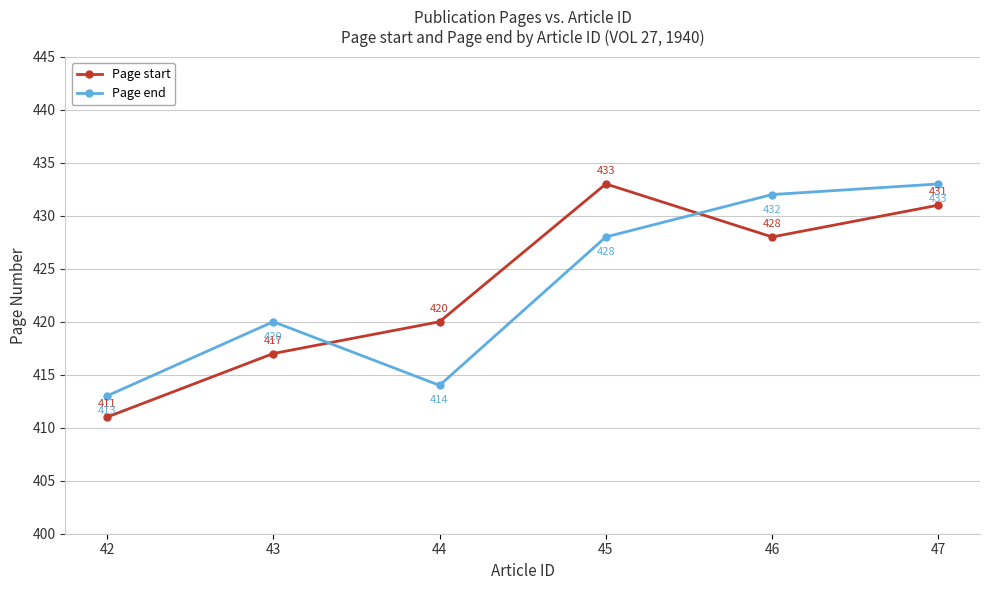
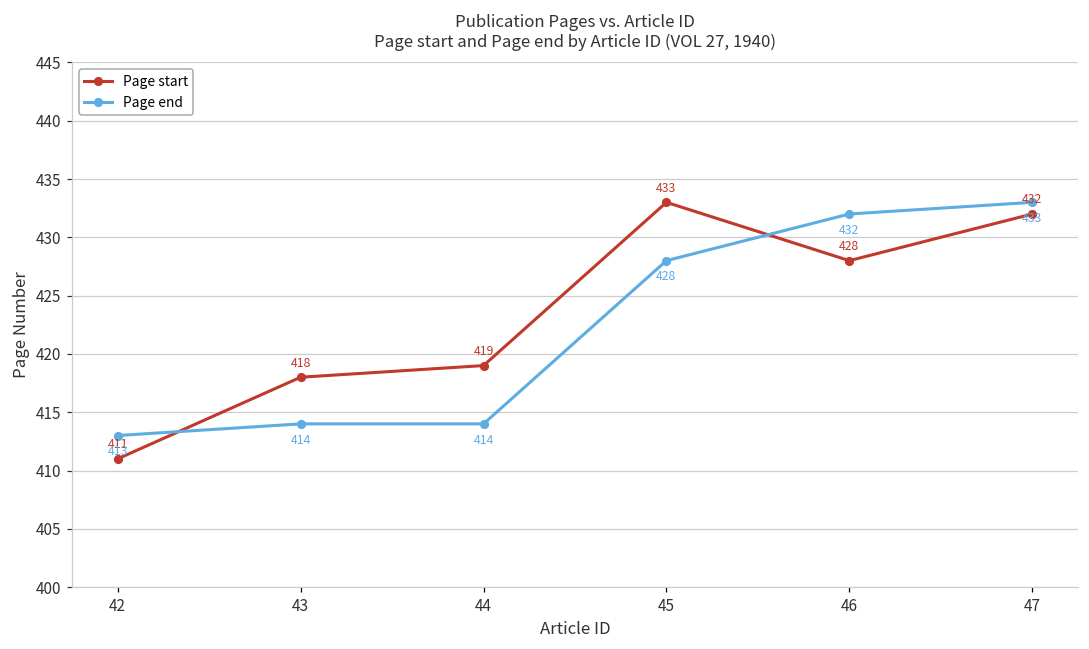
Page start, 43: 417 -> 418
Page end, 43: 420 -> 414
Page start, 44: 420 -> 419
Page start, 47: 431 -> 432
